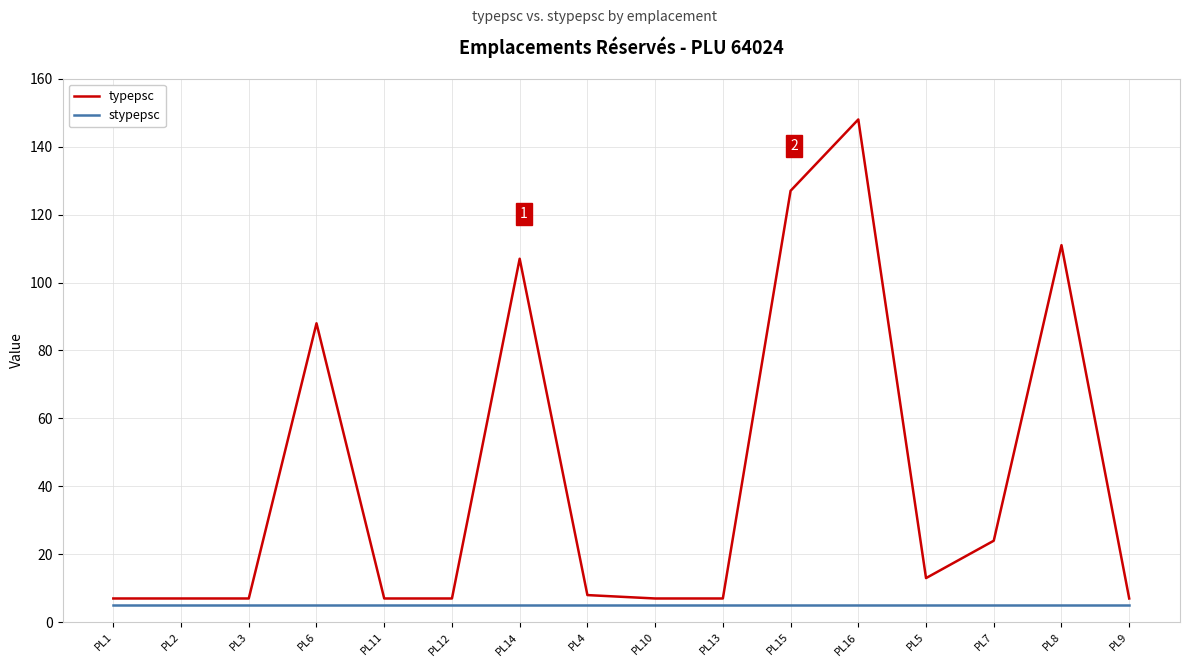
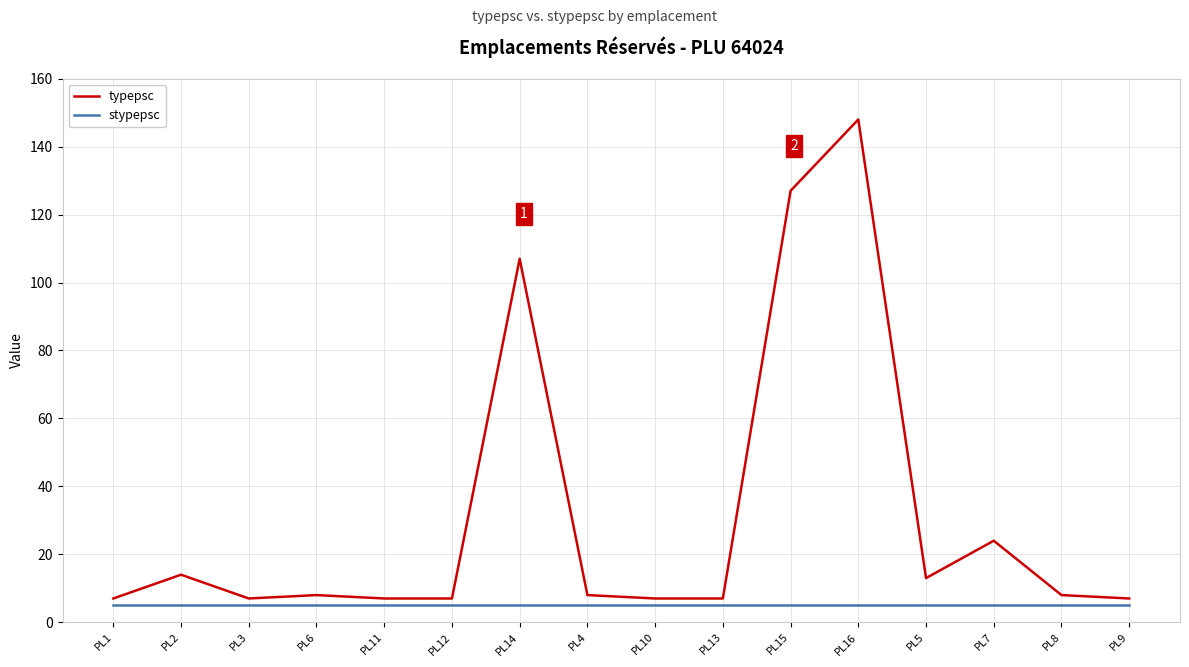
typepsc, PL2: 7 -> 14
typepsc, PL6: 88 -> 8
typepsc, PL8: 111 -> 8
